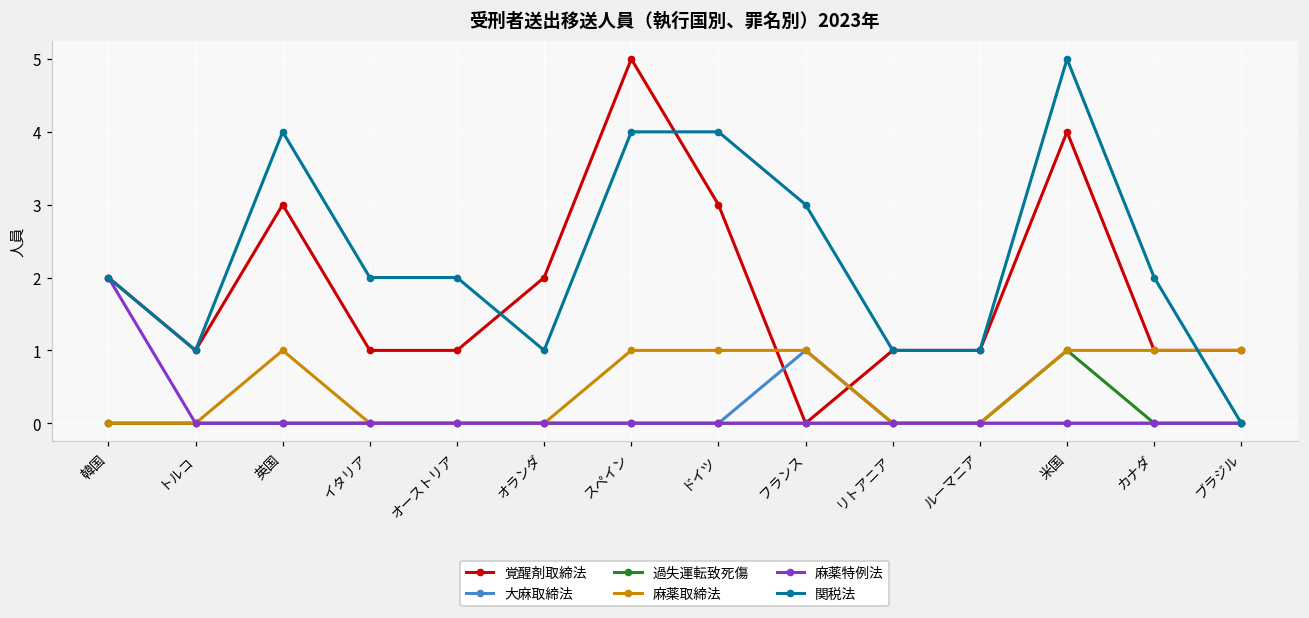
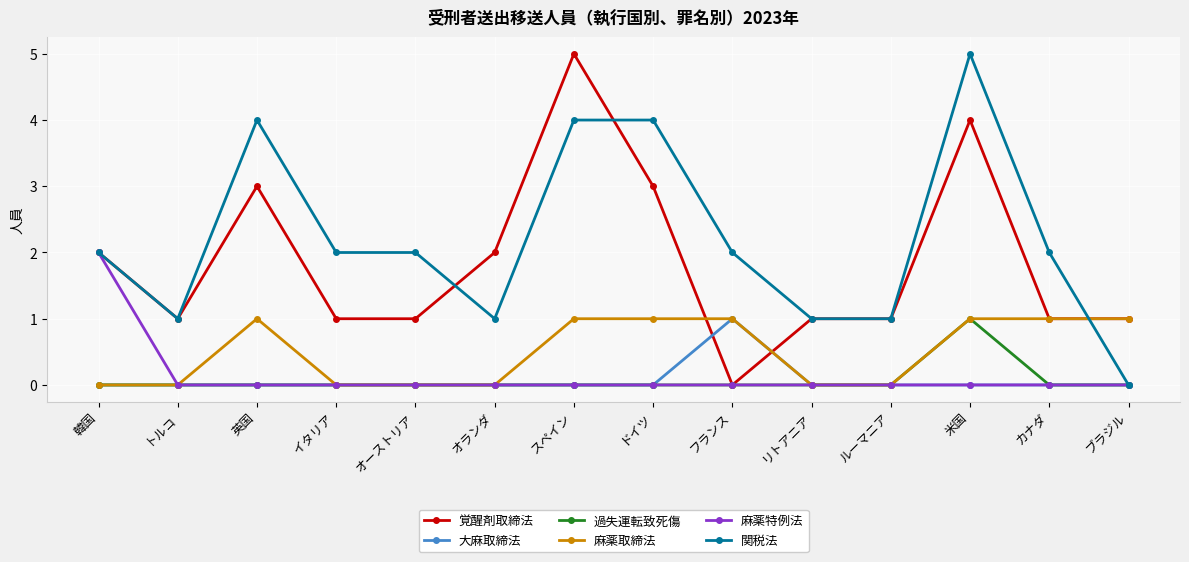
関税法, フランス: 3 -> 2
